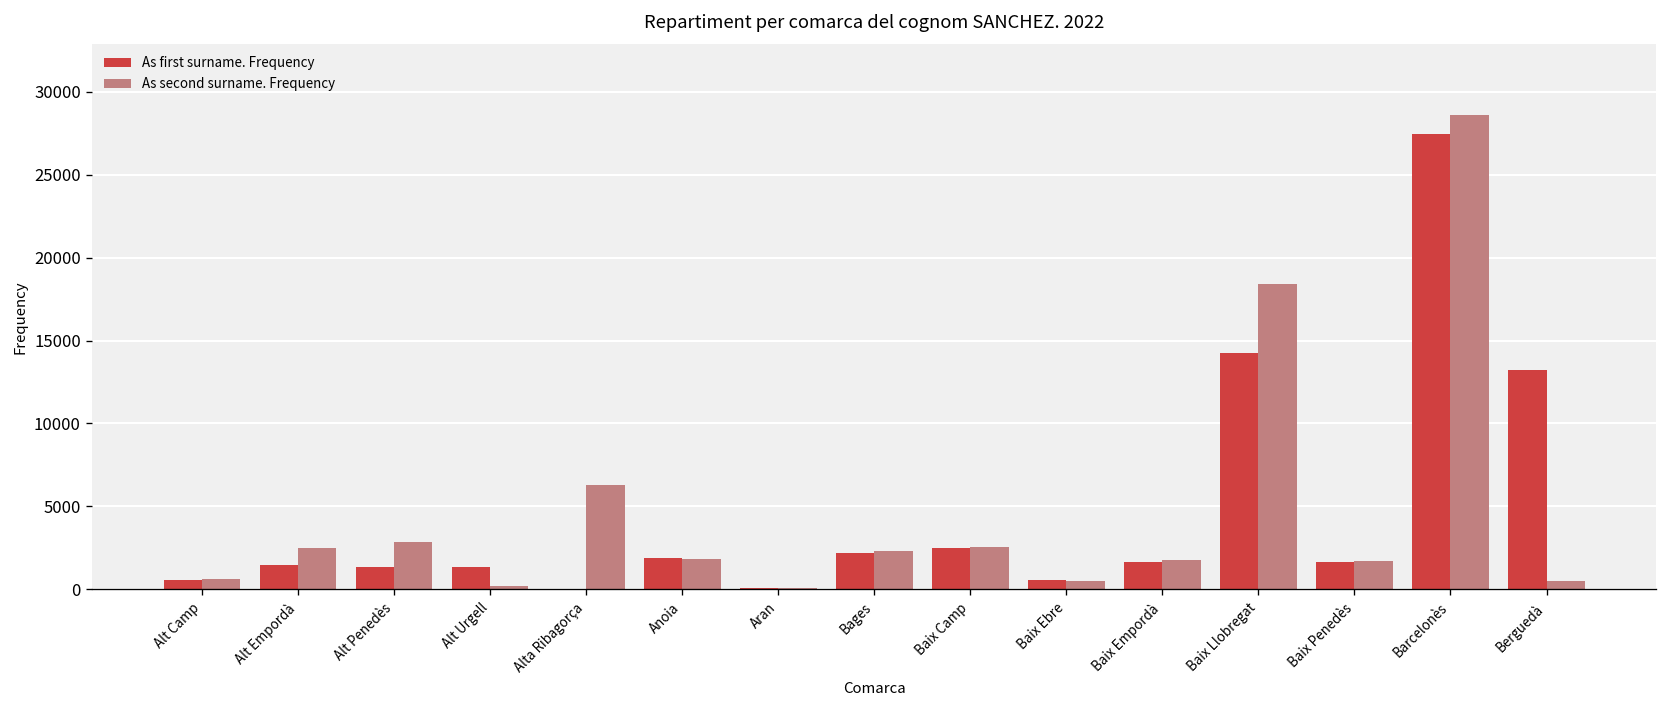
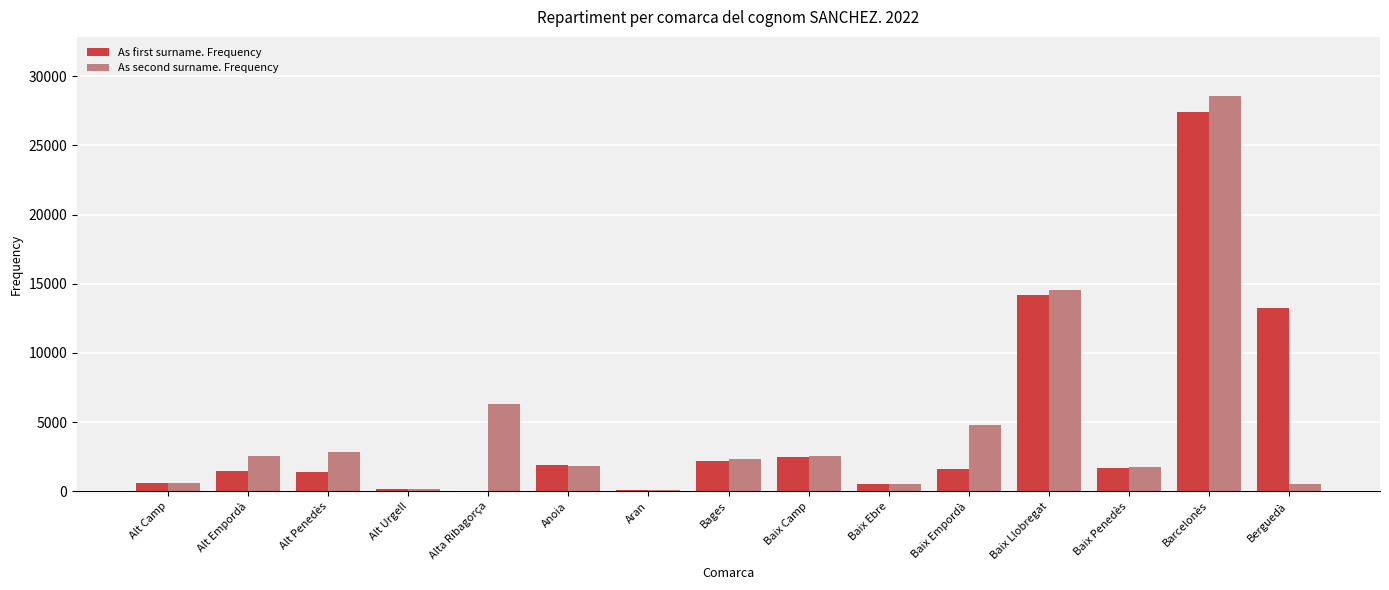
As first surname. Frequency, Alt Urgell: 1300 -> 200
As second surname. Frequency, Baix Empordà: 1700 -> 4800
As second surname. Frequency, Baix Llobregat: 18400 -> 14500
